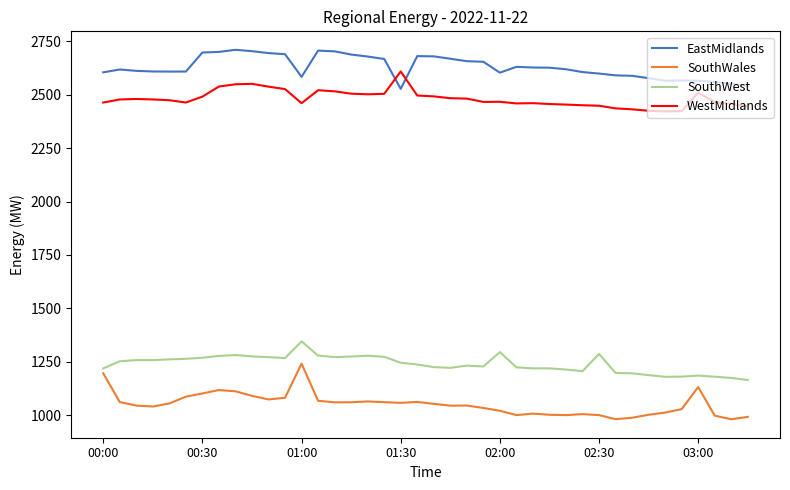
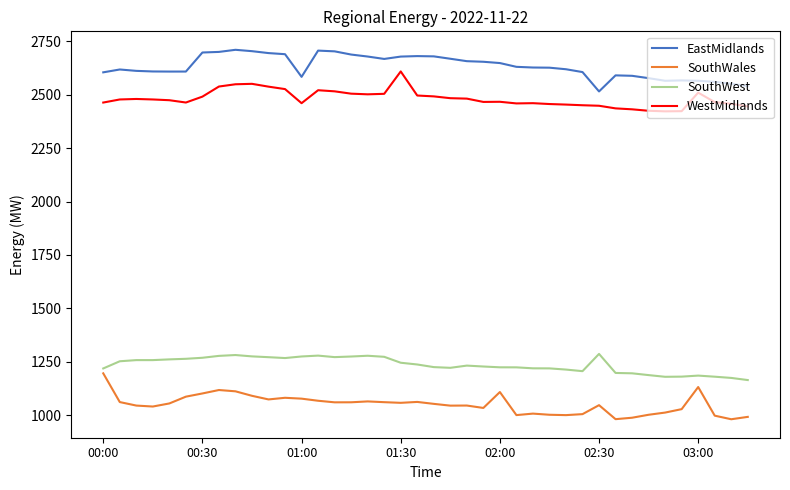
SouthWales, 01:00: 1240 -> 1080
SouthWest, 01:00: 1350 -> 1280
EastMidlands, 01:30: 2530 -> 2680
EastMidlands, 02:00: 2600 -> 2650
SouthWales, 02:00: 1020 -> 1110
SouthWest, 02:00: 1300 -> 1220
EastMidlands, 02:30: 2600 -> 2520
SouthWales, 02:30: 1000 -> 1050
